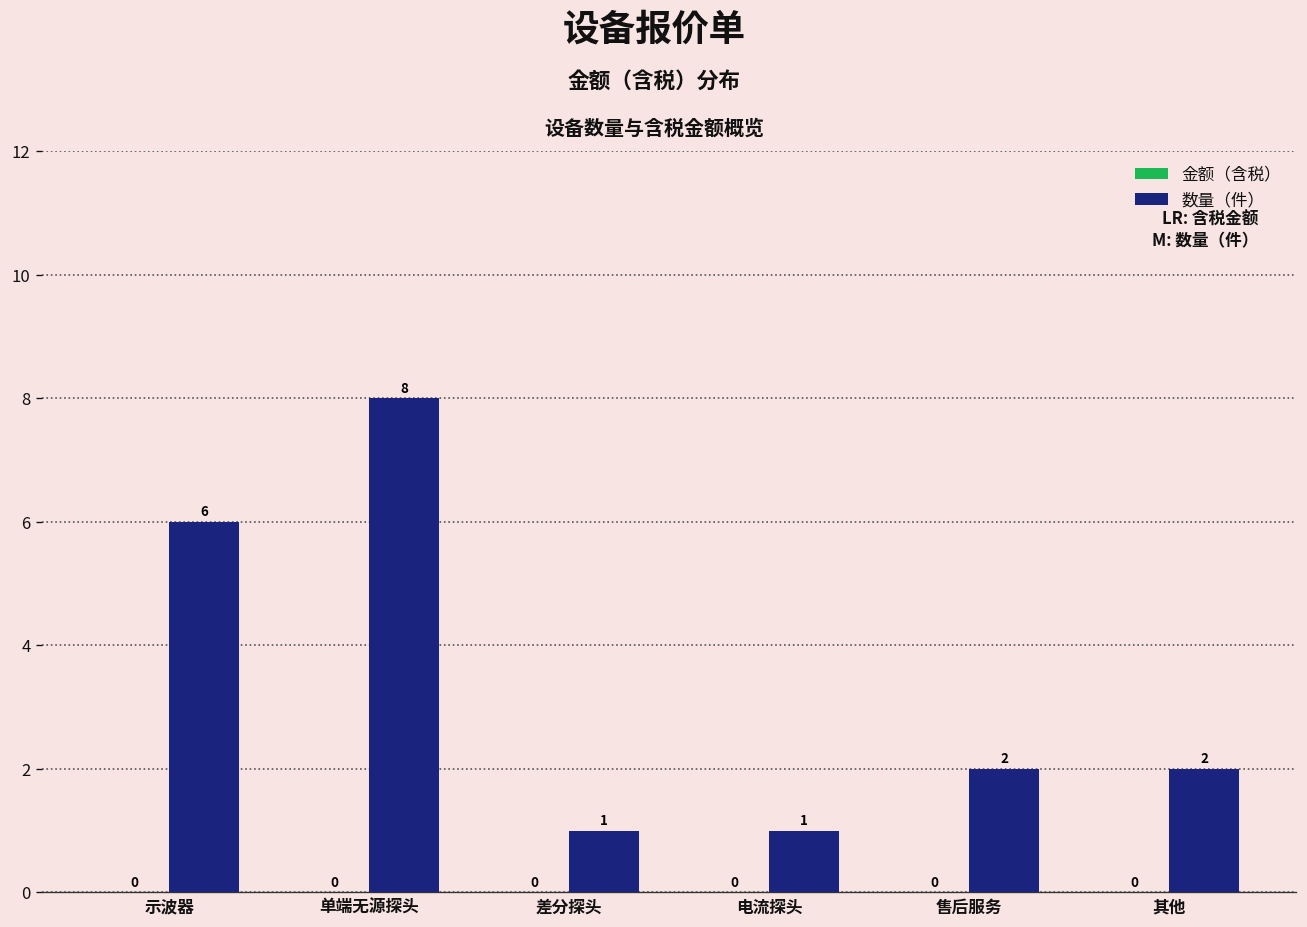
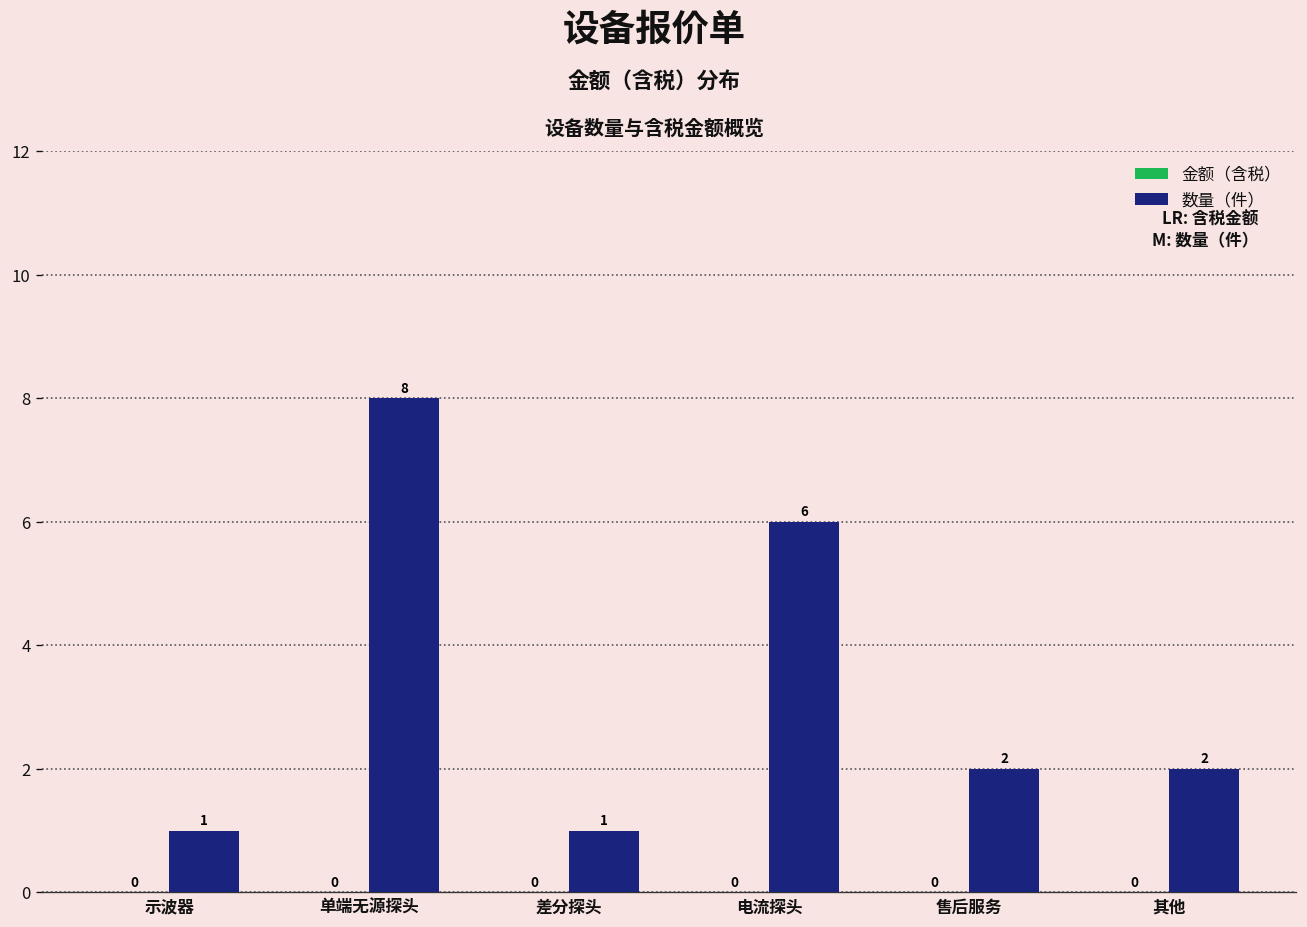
数量（件）, 示波器: 6 -> 1
数量（件）, 电流探头: 1 -> 6
